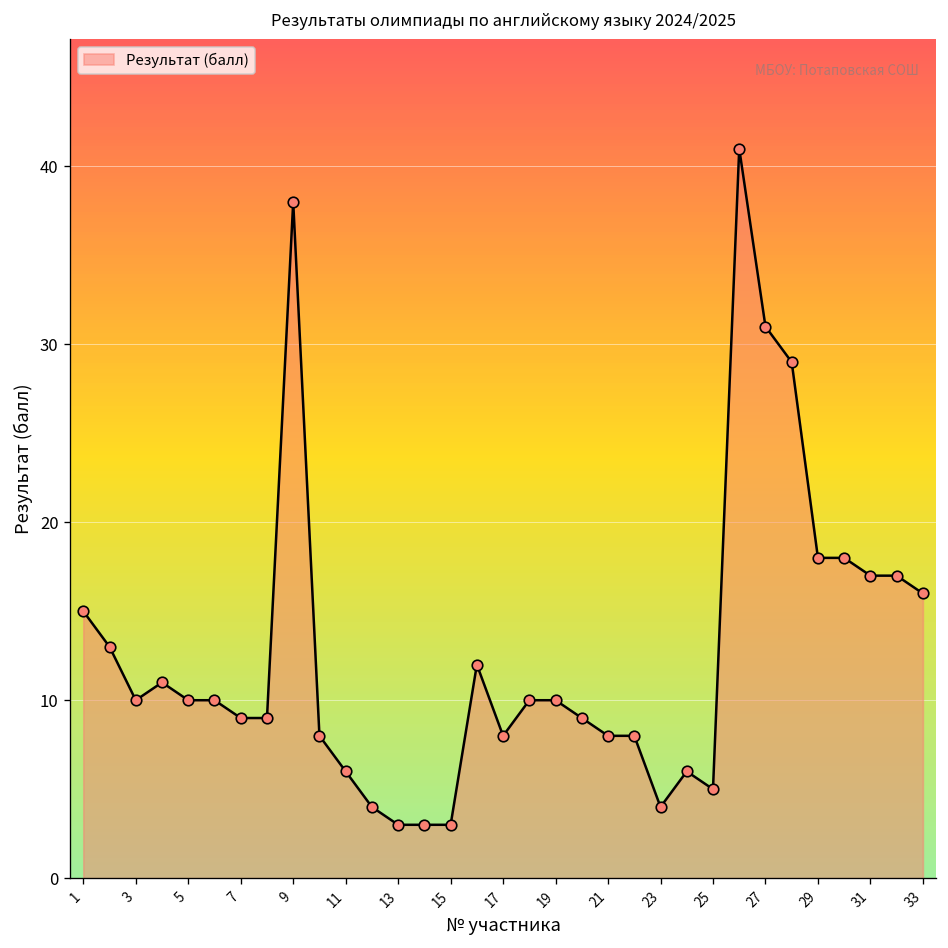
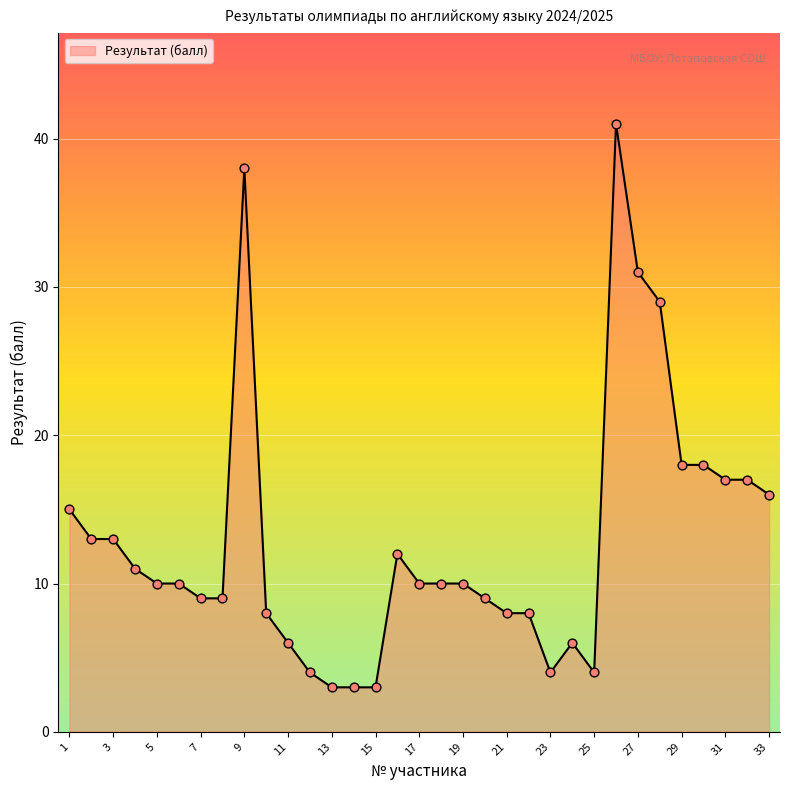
3: 10 -> 13
17: 8 -> 10
25: 5 -> 4
